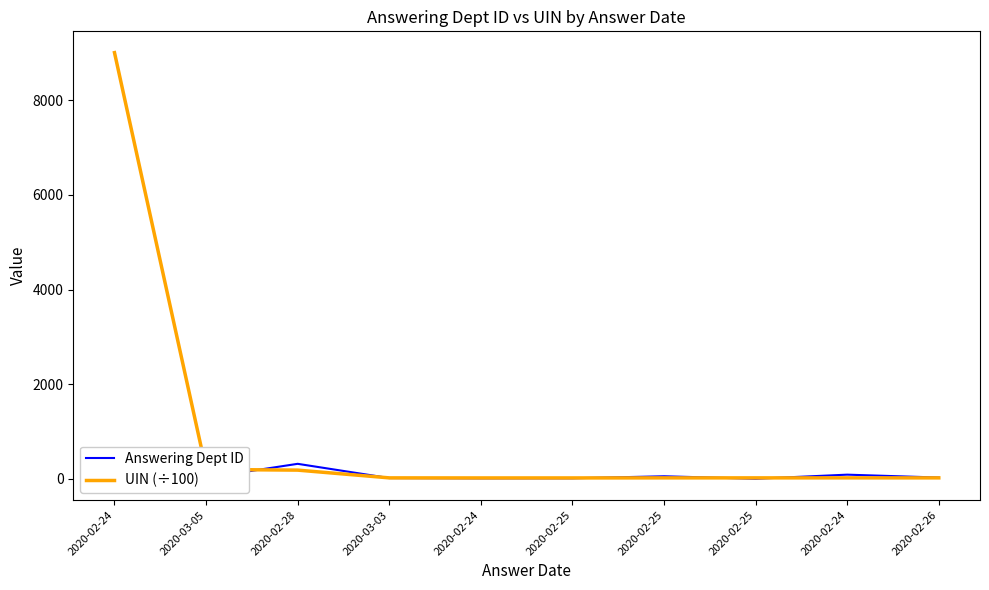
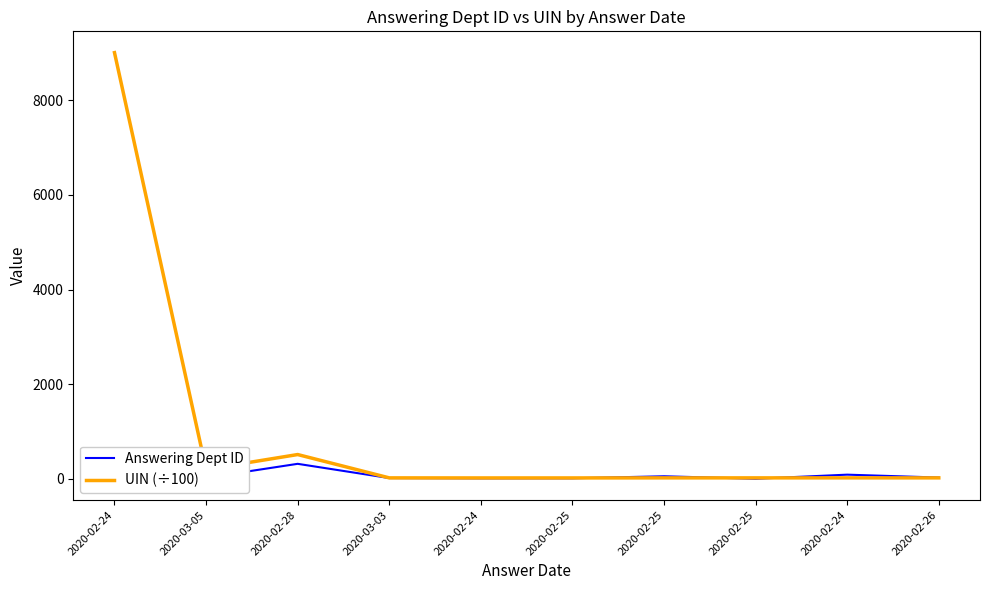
UIN (÷100), 2020-02-28: 200 -> 500
